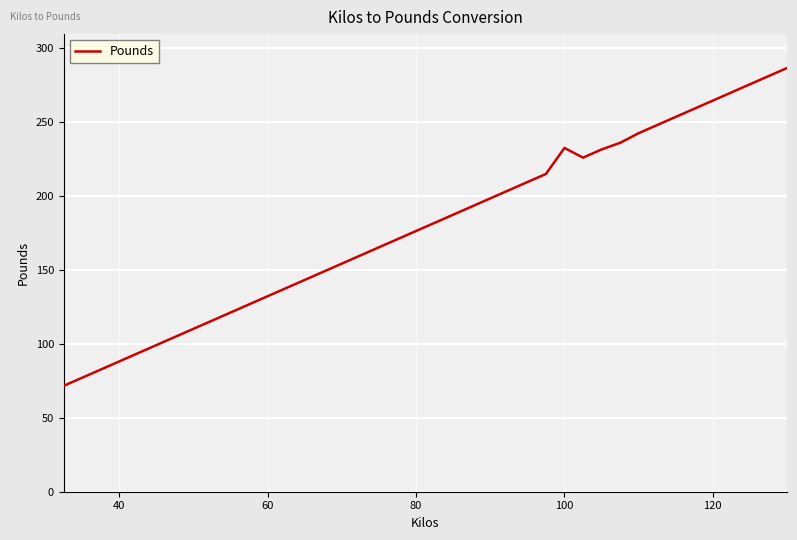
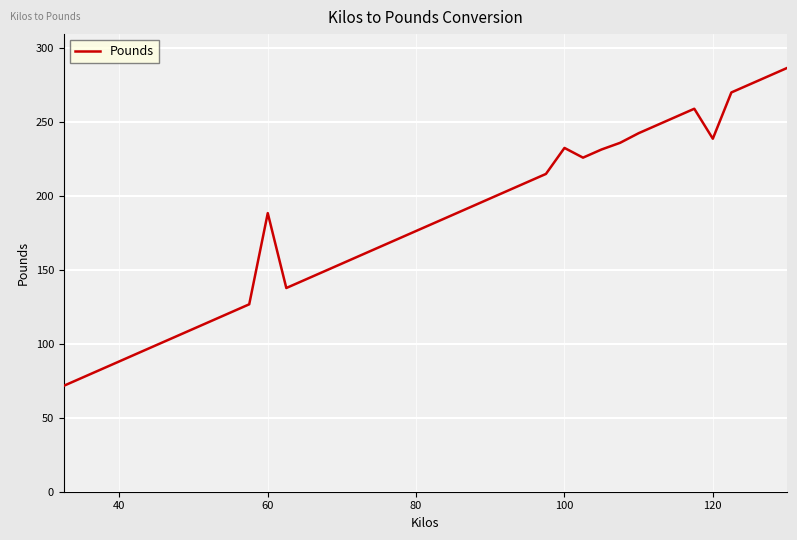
60: 132 -> 188
120: 265 -> 239
